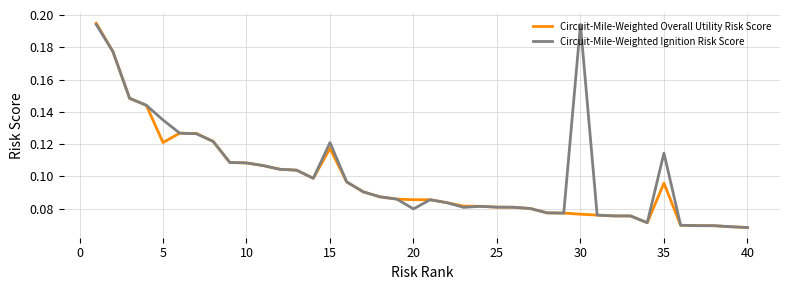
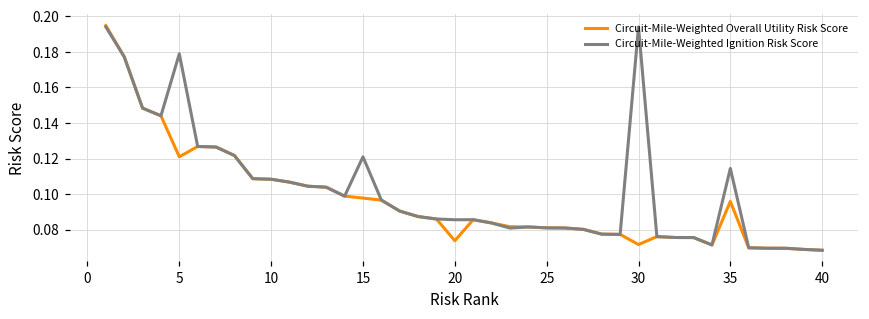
Circuit-Mile-Weighted Ignition Risk Score, 5: 0.135 -> 0.179
Circuit-Mile-Weighted Overall Utility Risk Score, 15: 0.117 -> 0.098
Circuit-Mile-Weighted Overall Utility Risk Score, 20: 0.086 -> 0.074
Circuit-Mile-Weighted Ignition Risk Score, 20: 0.080 -> 0.086
Circuit-Mile-Weighted Overall Utility Risk Score, 30: 0.077 -> 0.072
